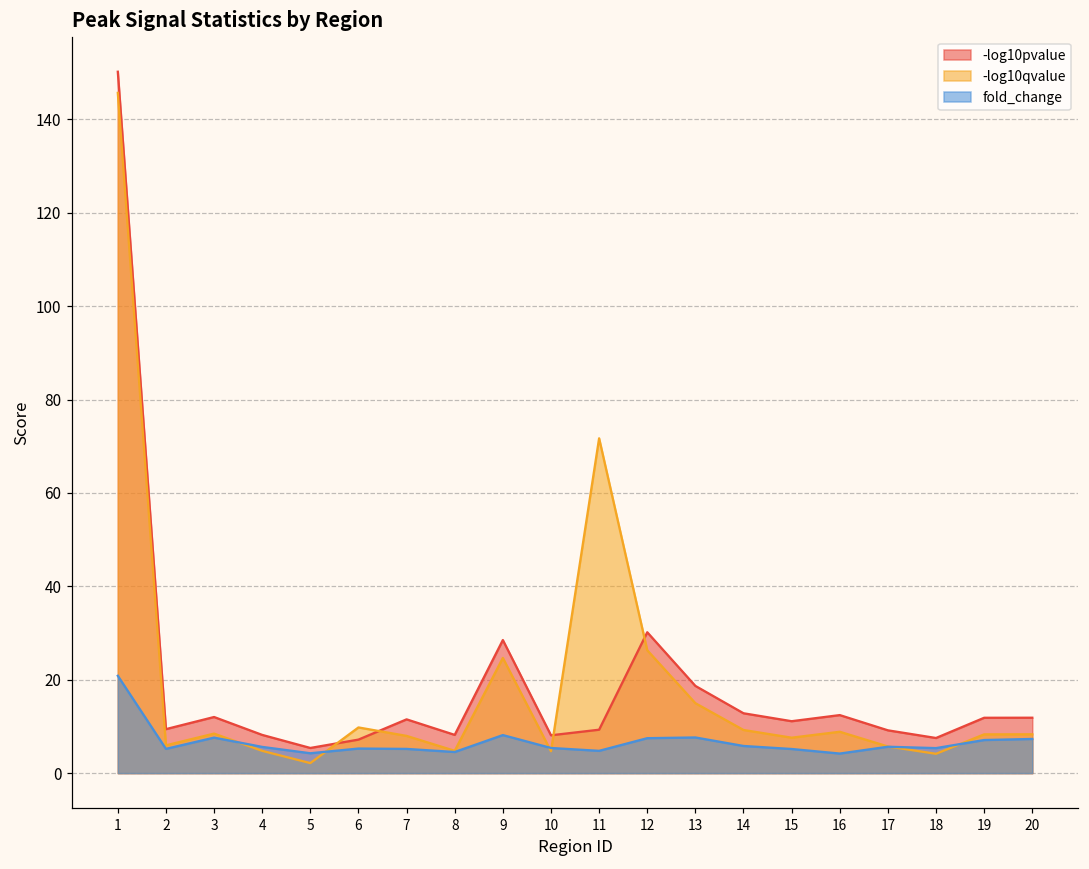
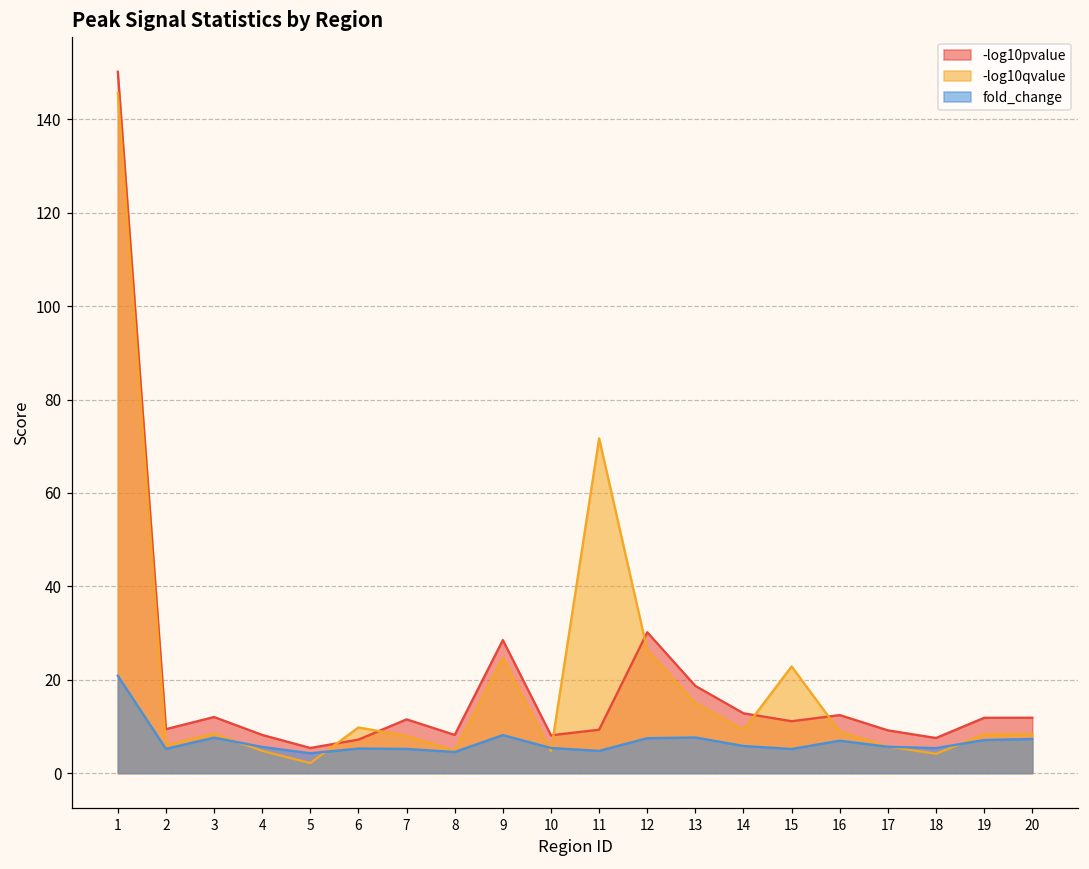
-log10qvalue, 15: 8 -> 23
fold_change, 16: 4 -> 7
